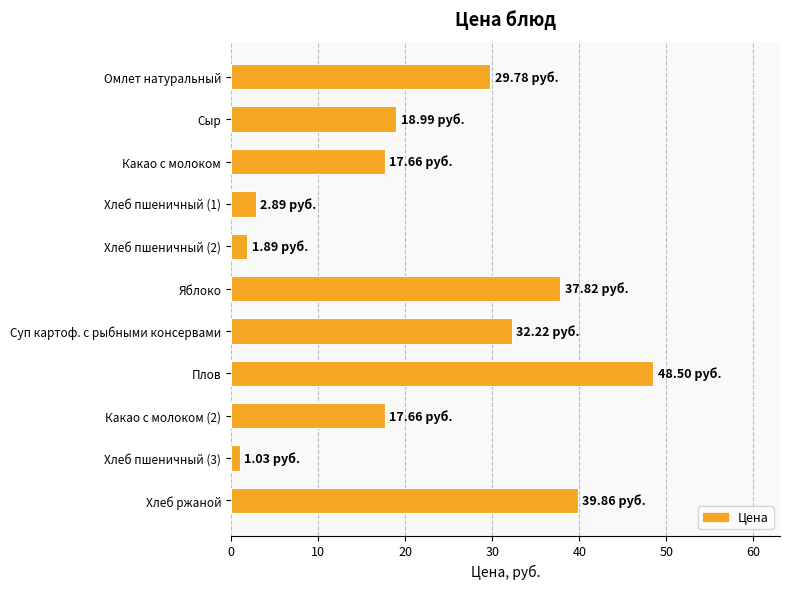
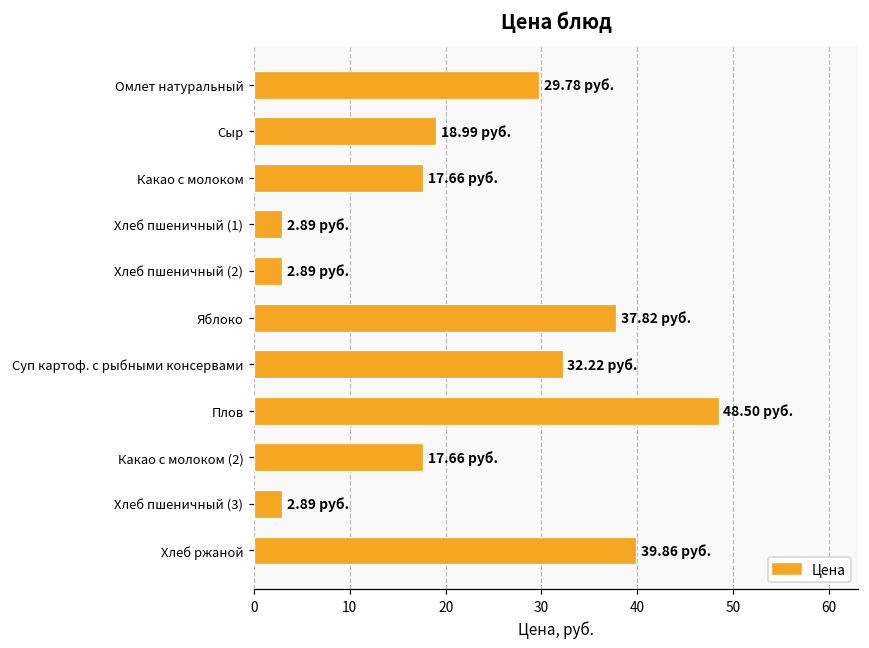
Хлеб пшеничный (2): 1.89 -> 2.89
Хлеб пшеничный (3): 1.03 -> 2.89
